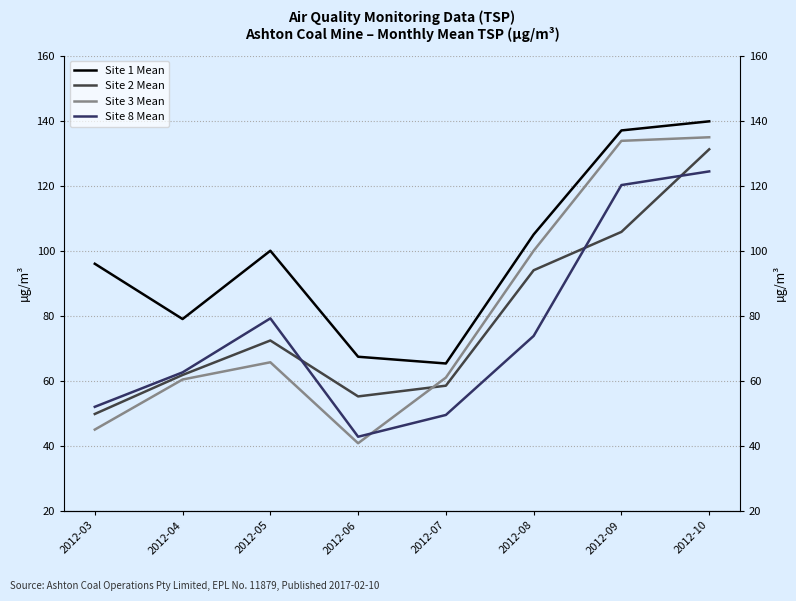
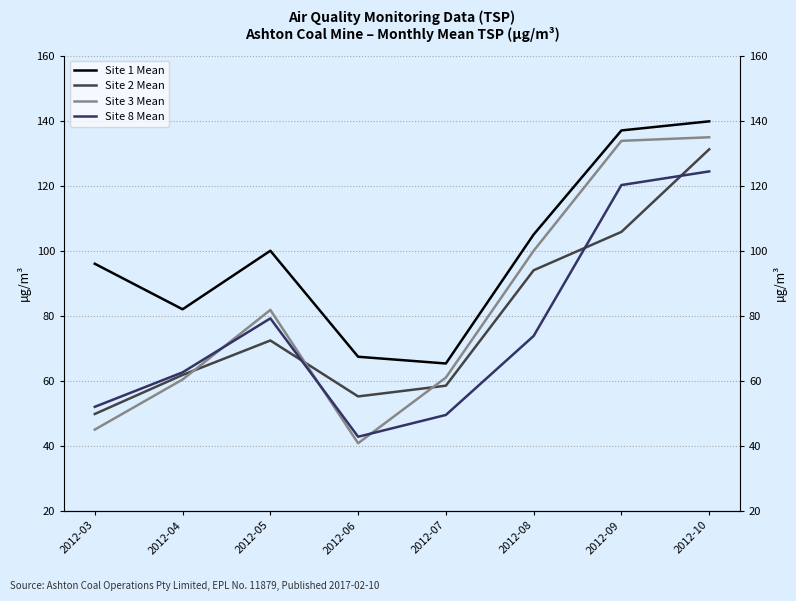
Site 1 Mean, 2012-04: 79 -> 82
Site 3 Mean, 2012-05: 66 -> 82
